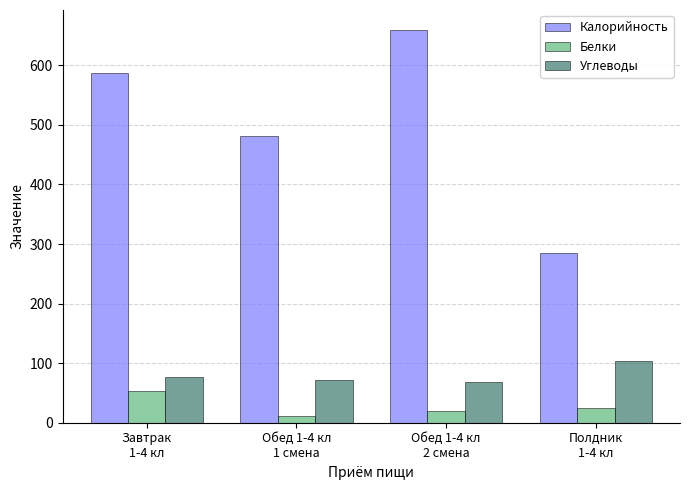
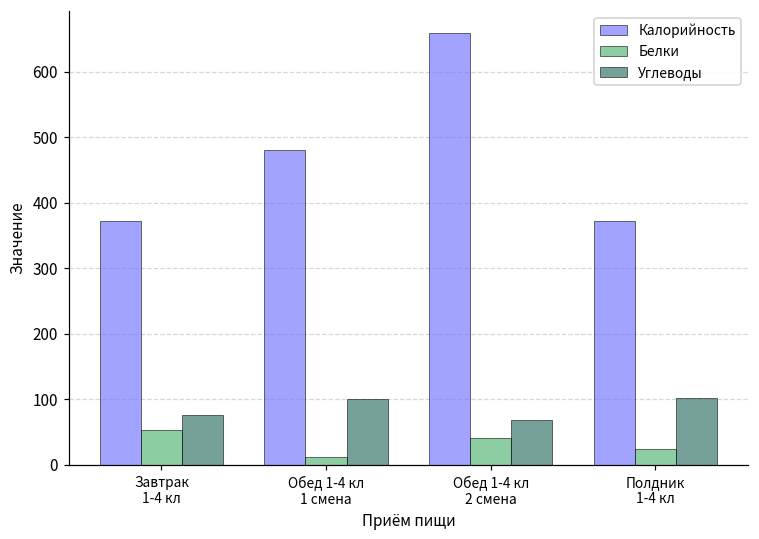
Калорийность, Завтрак 1-4 кл: 590 -> 370
Углеводы, Обед 1-4 кл 1 смена: 70 -> 100
Белки, Обед 1-4 кл 2 смена: 20 -> 40
Калорийность, Полдник 1-4 кл: 290 -> 370
